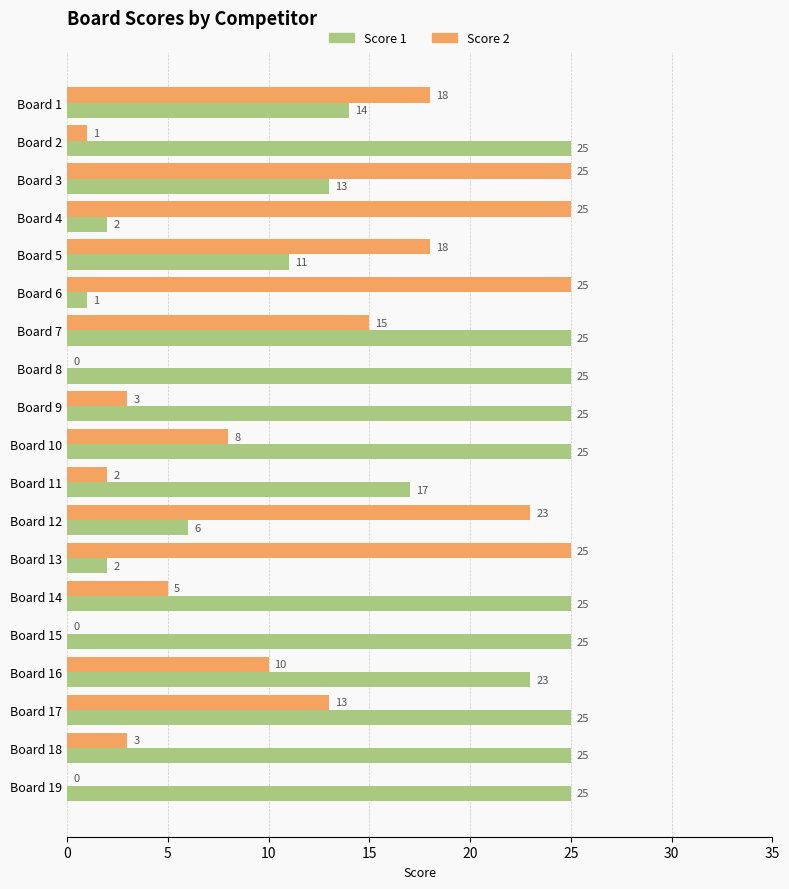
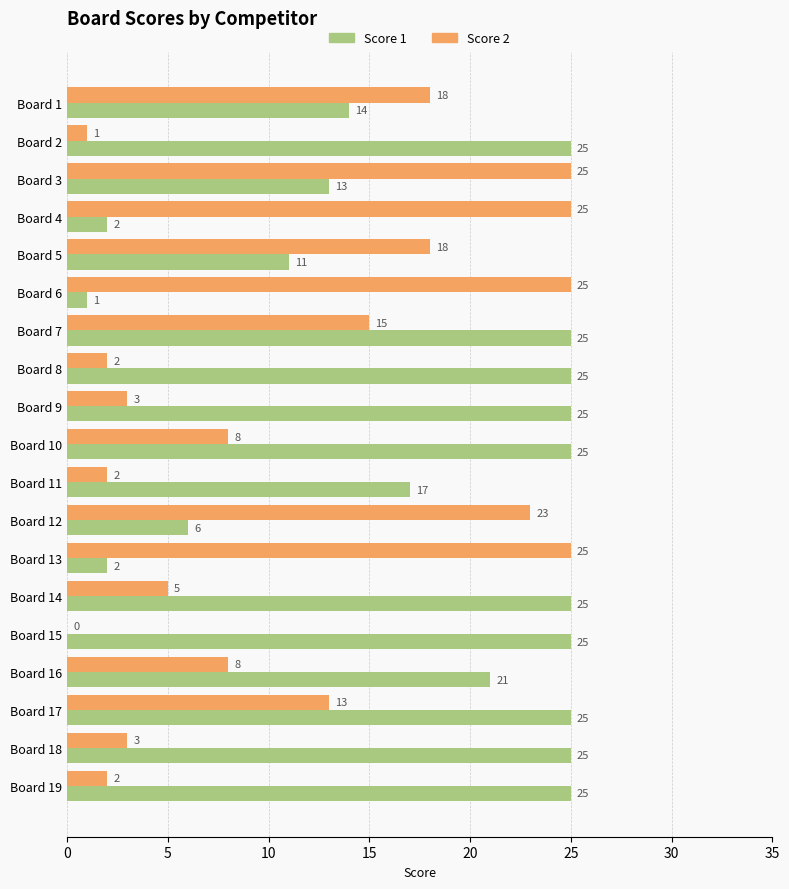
Score 2, Board 8: 0 -> 2
Score 2, Board 16: 10 -> 8
Score 1, Board 16: 23 -> 21
Score 2, Board 19: 0 -> 2
